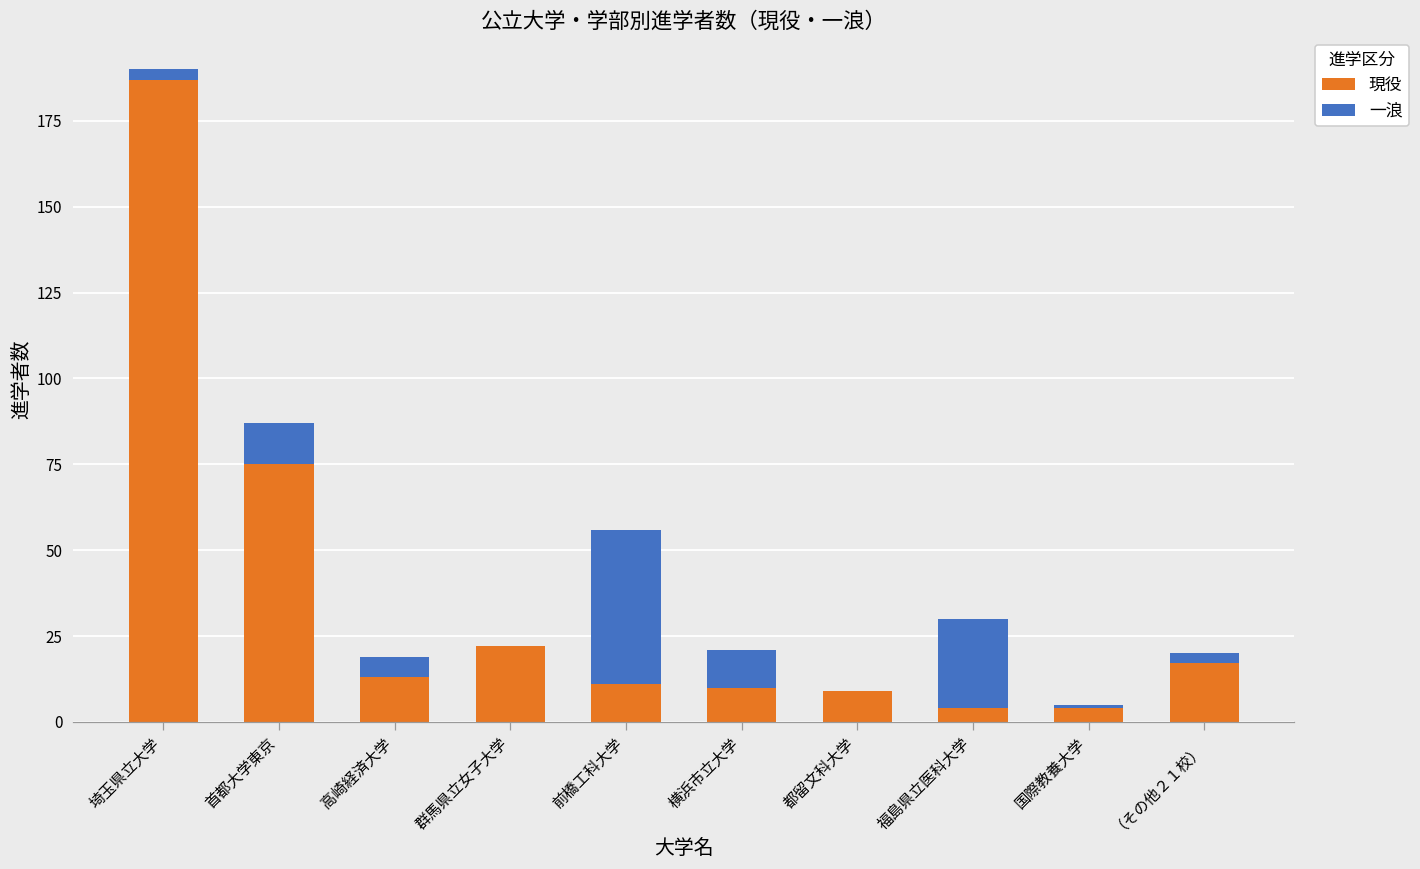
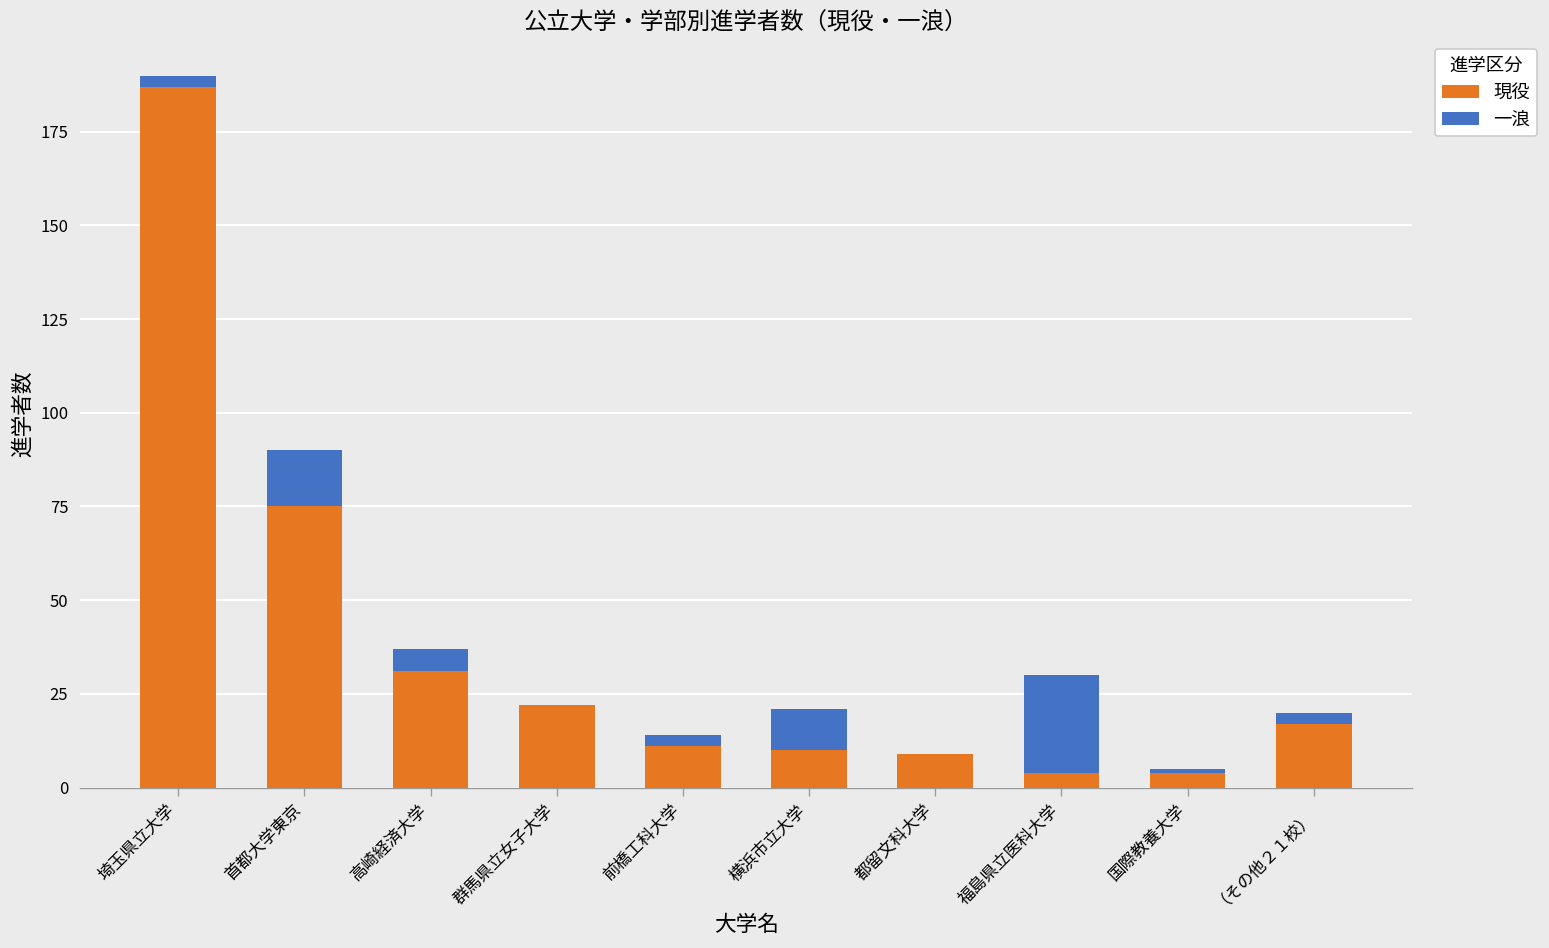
一浪, 首都大学東京: 12 -> 15
現役, 高崎経済大学: 13 -> 31
一浪, 前橋工科大学: 45 -> 3
